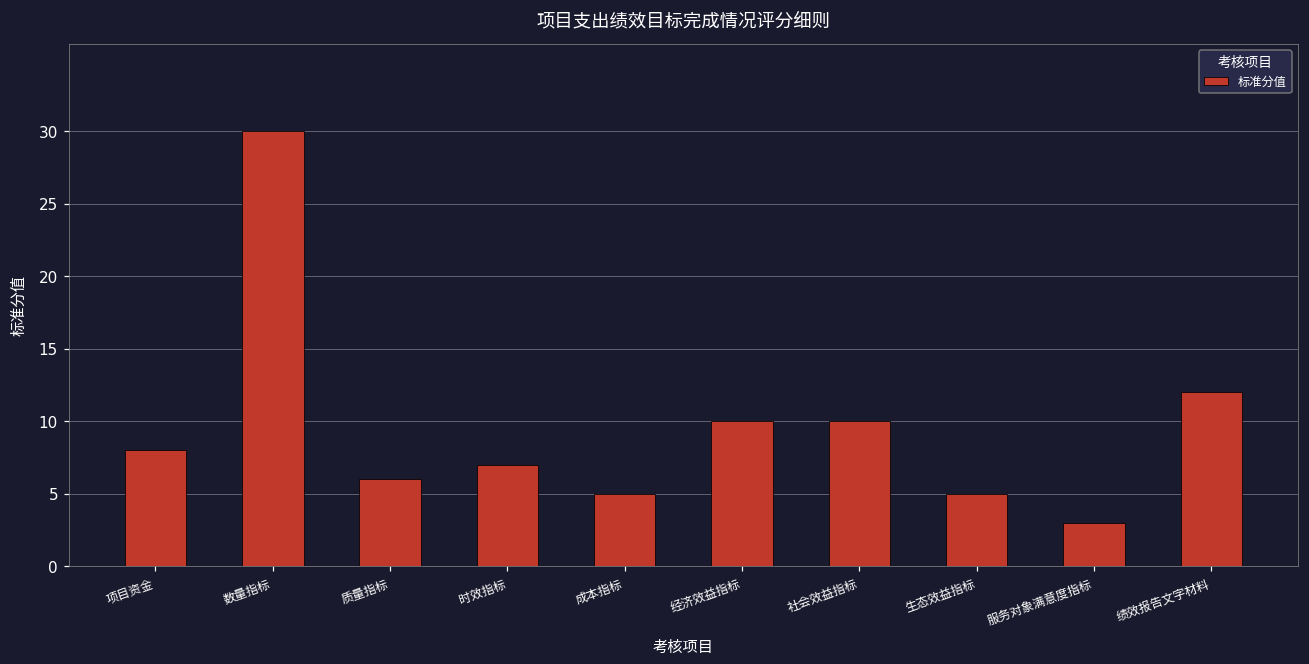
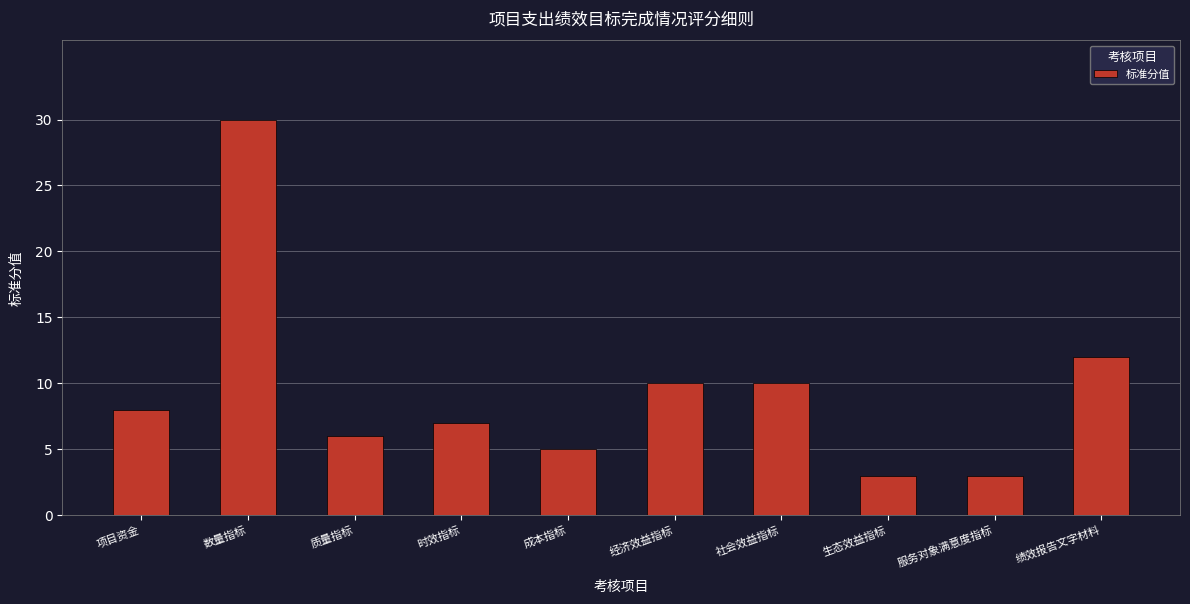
生态效益指标: 5 -> 3
